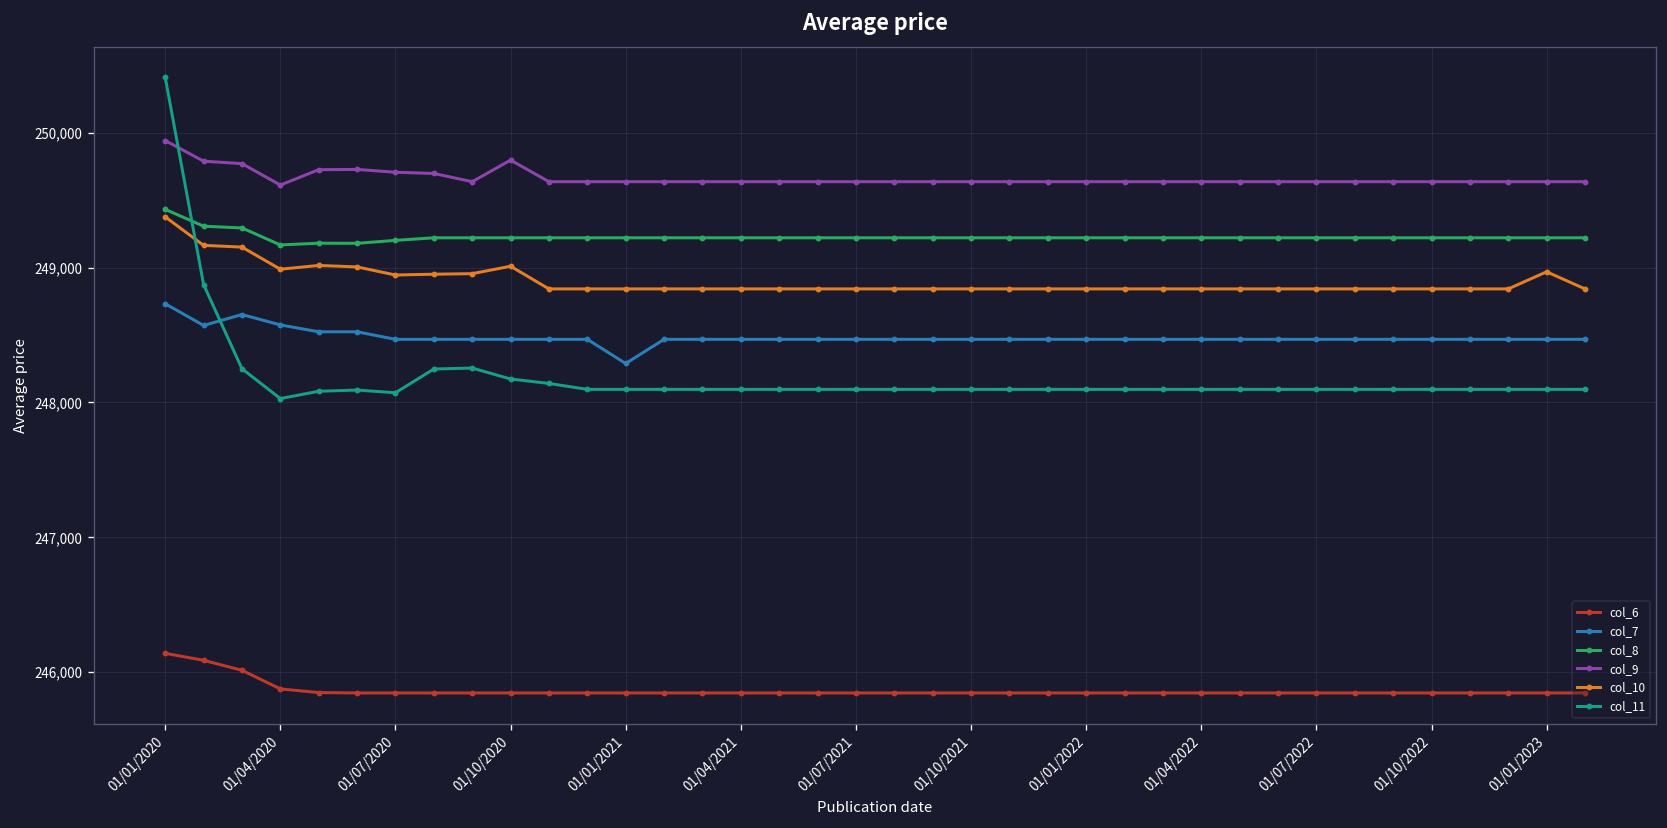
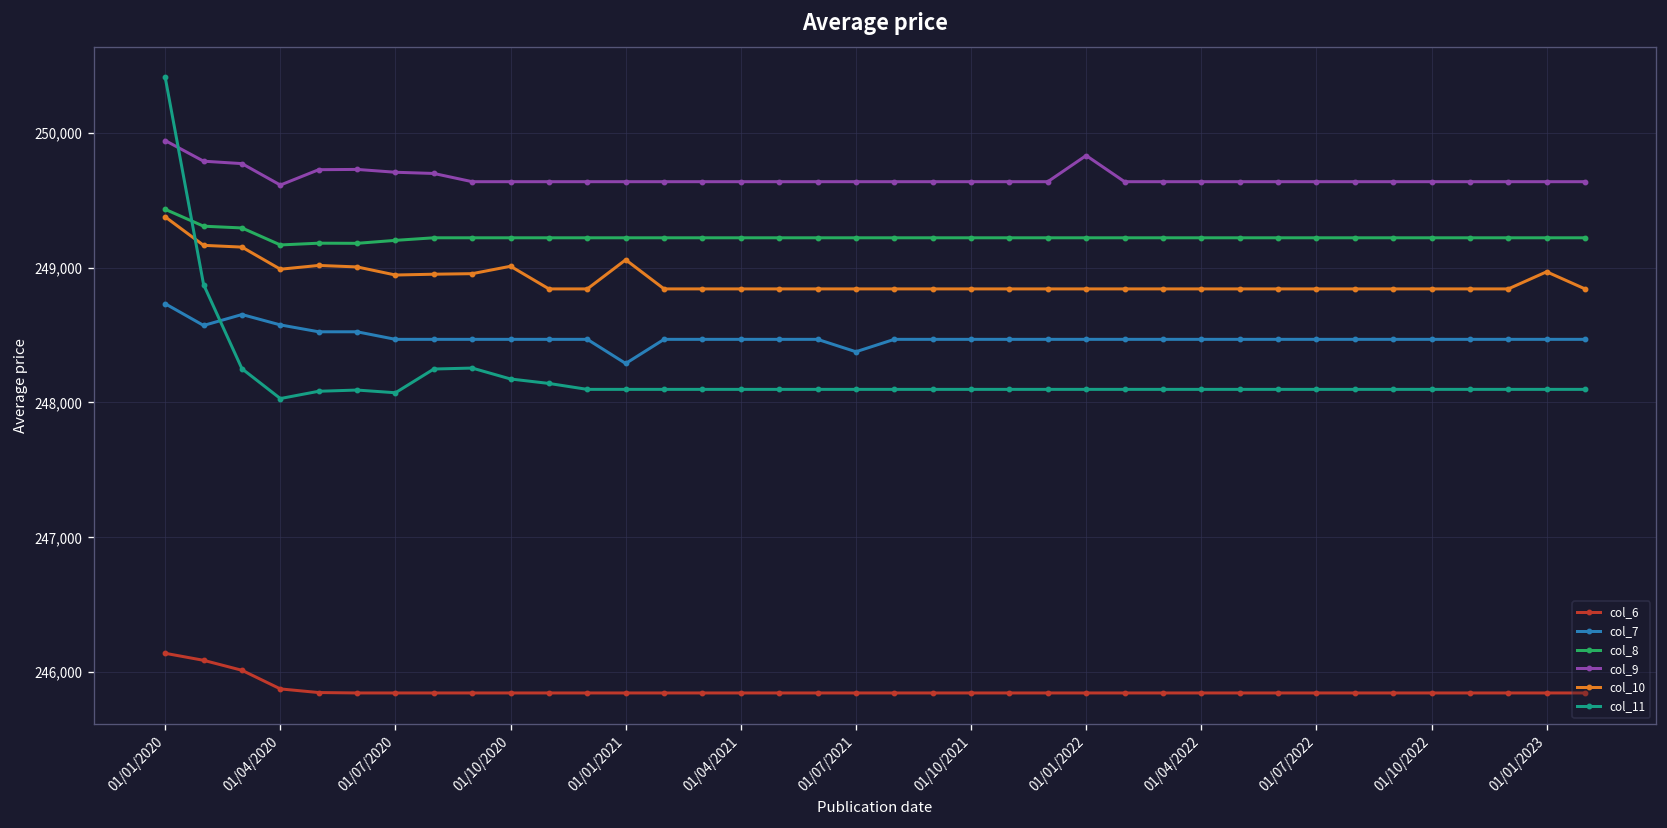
col_9, 01/10/2020: 249,800 -> 249,640
col_10, 01/01/2021: 248,840 -> 249,060
col_7, 01/07/2021: 248,470 -> 248,380
col_9, 01/01/2022: 249,640 -> 249,830
